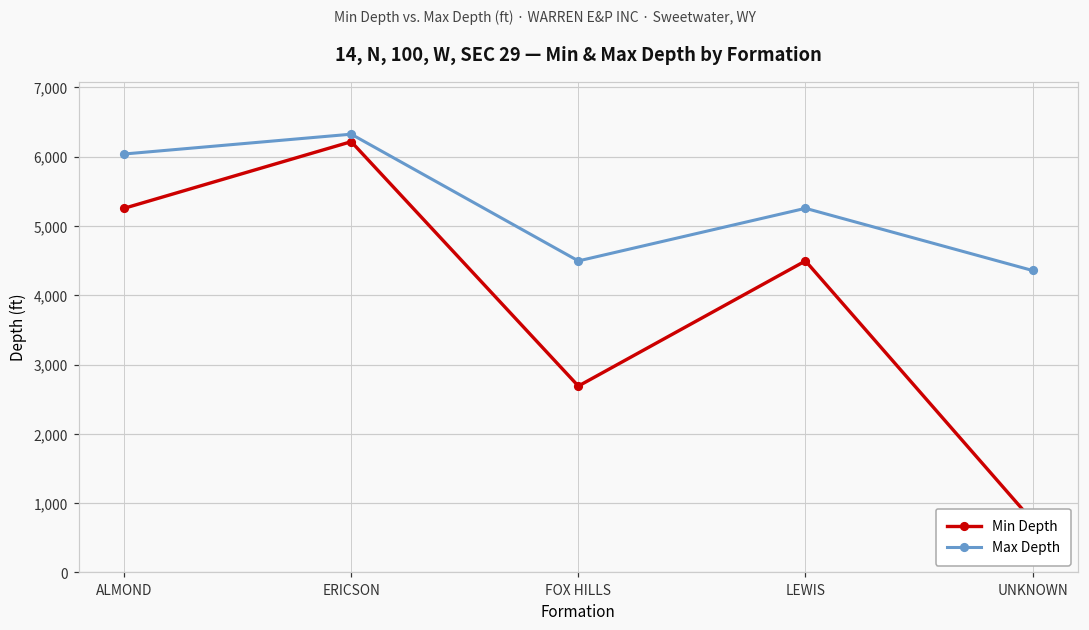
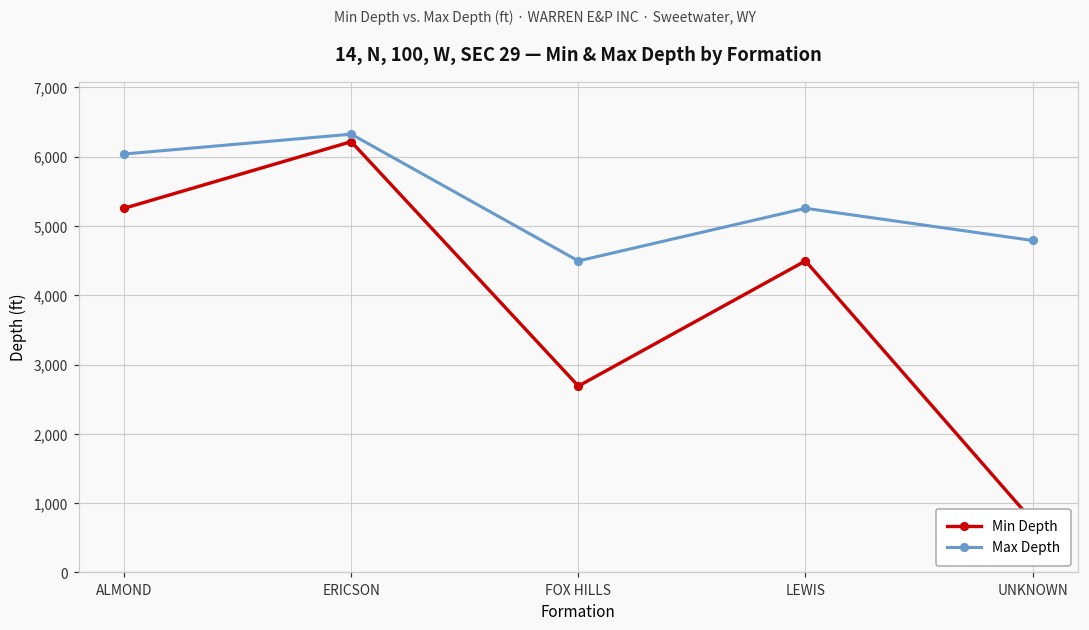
Max Depth, UNKNOWN: 4,400 -> 4,800
